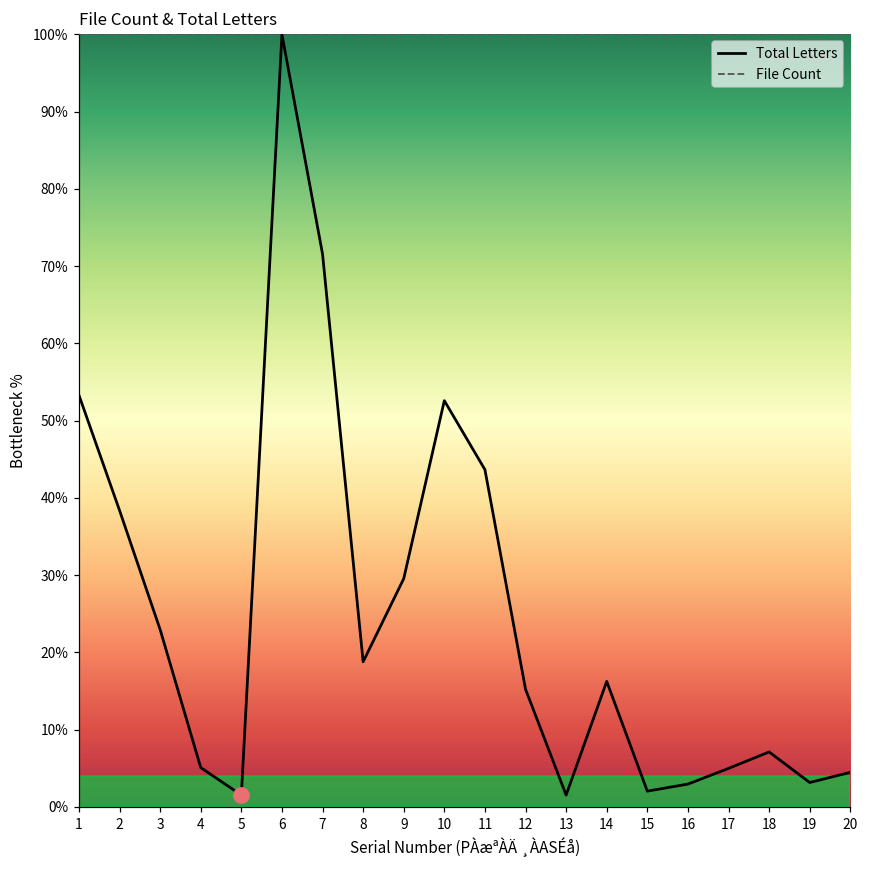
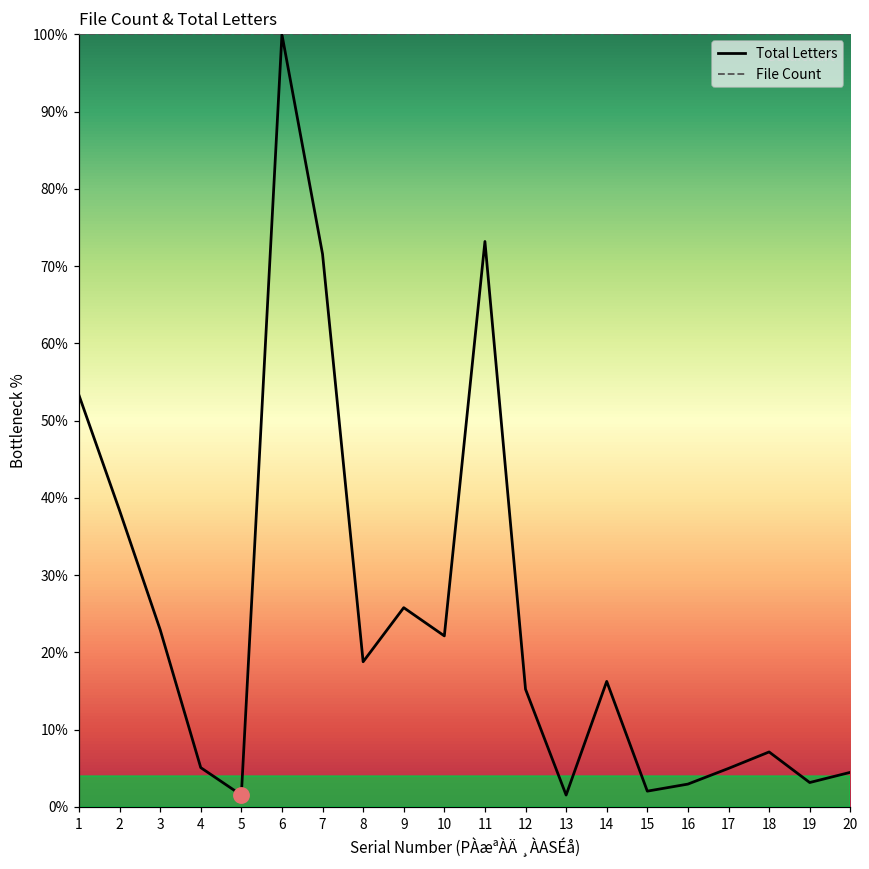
Total Letters, 9: 30% -> 26%
Total Letters, 10: 53% -> 22%
Total Letters, 11: 44% -> 73%
